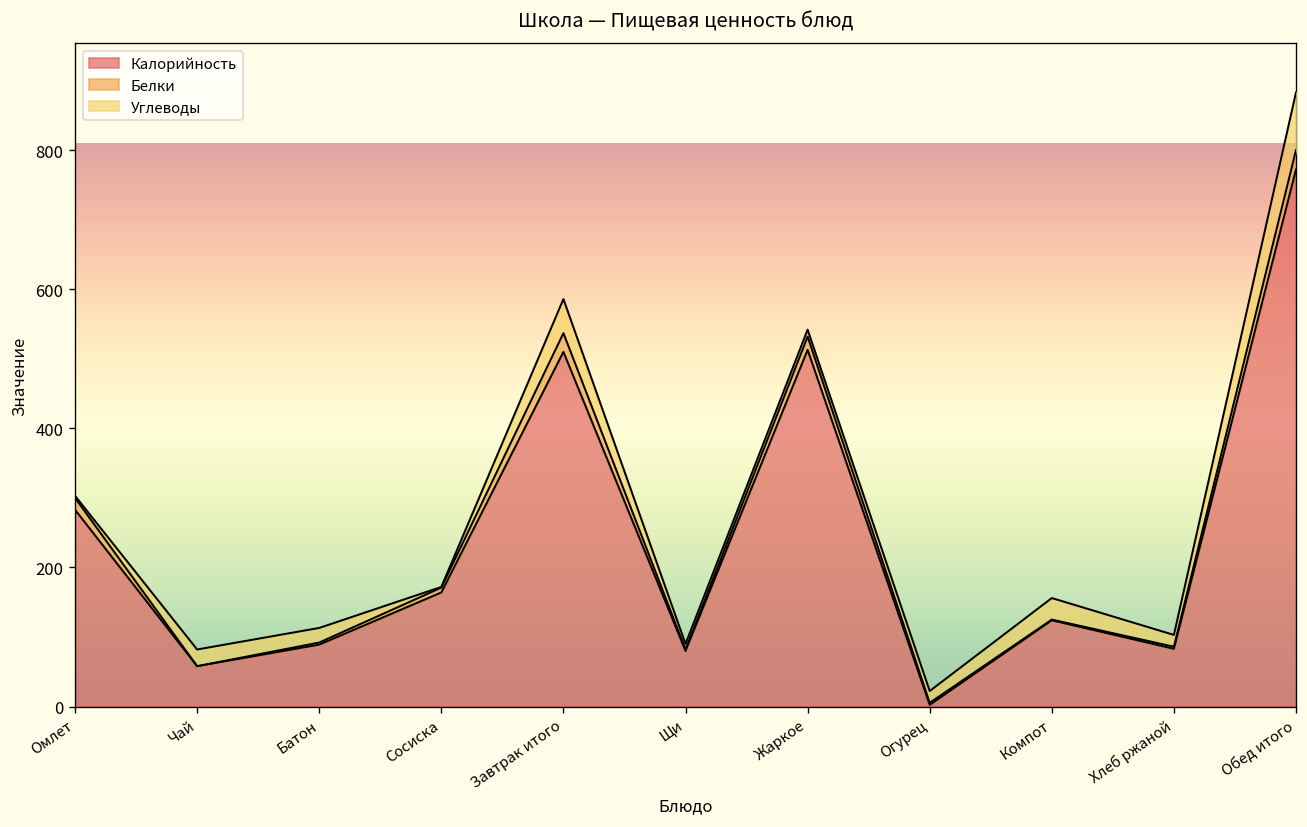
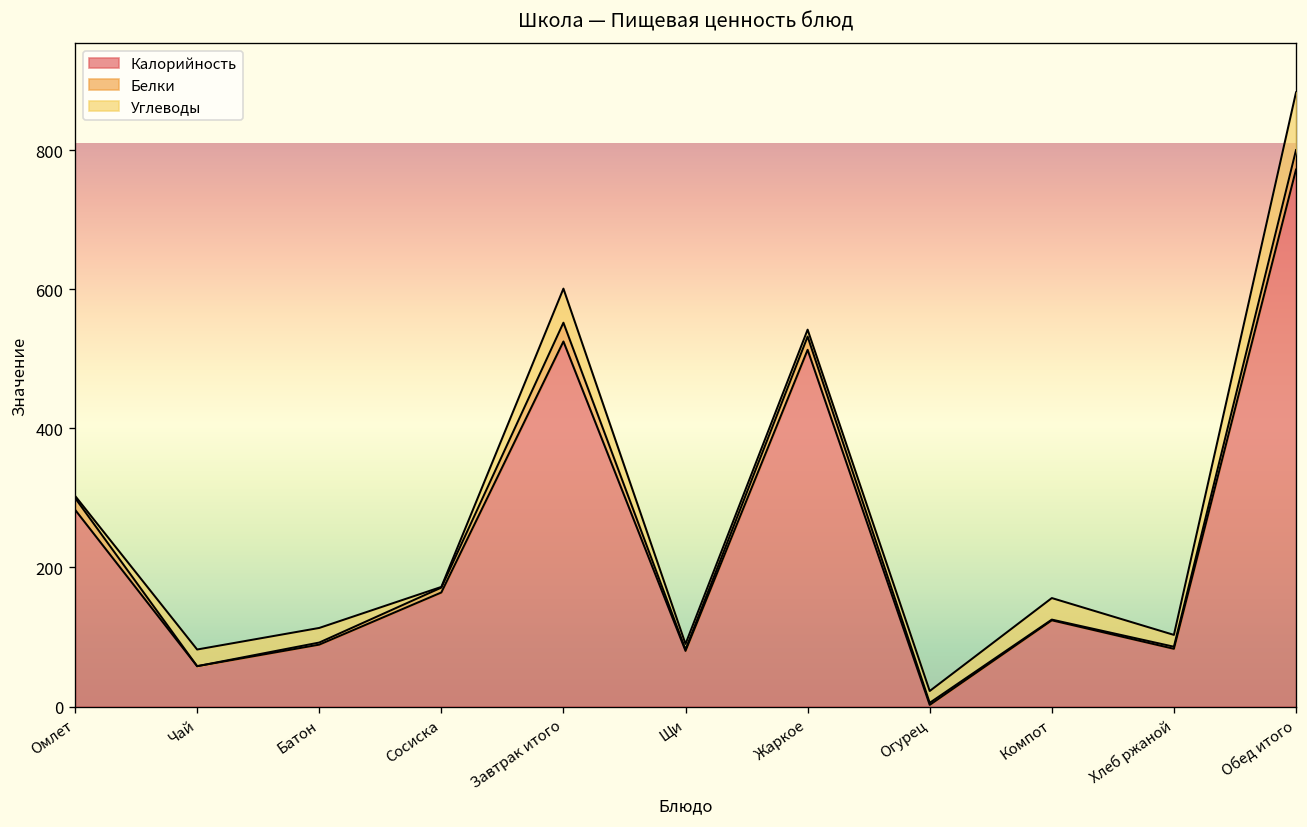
Калорийность, Завтрак итого: 510 -> 530
